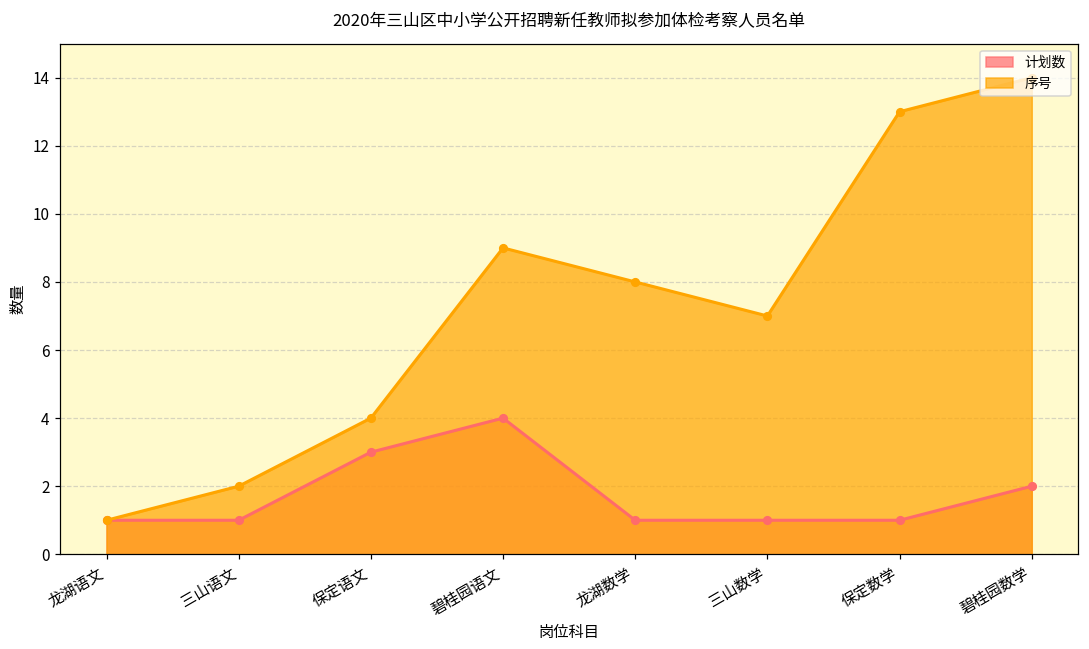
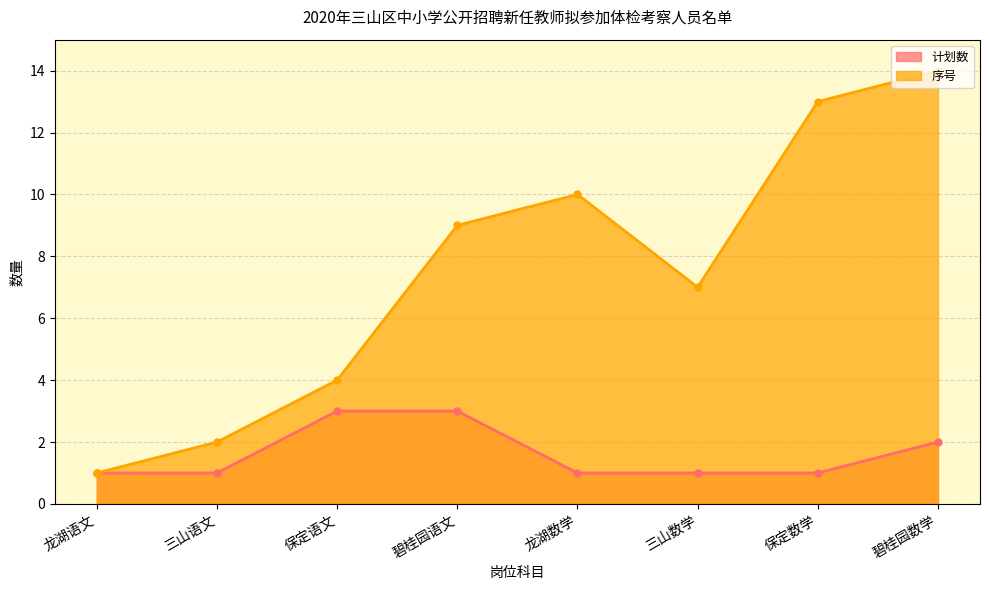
计划数, 碧桂园语文: 4 -> 3
序号, 龙湖数学: 8 -> 10
